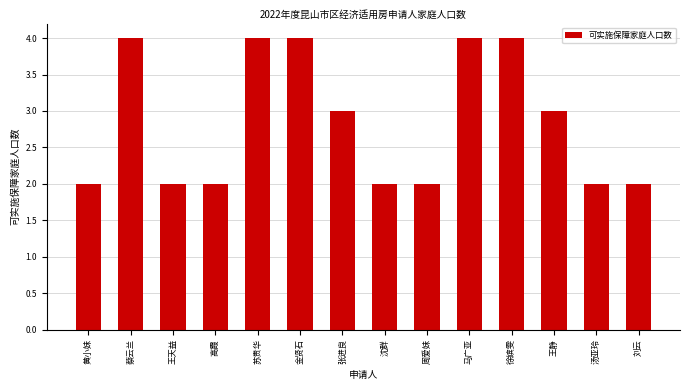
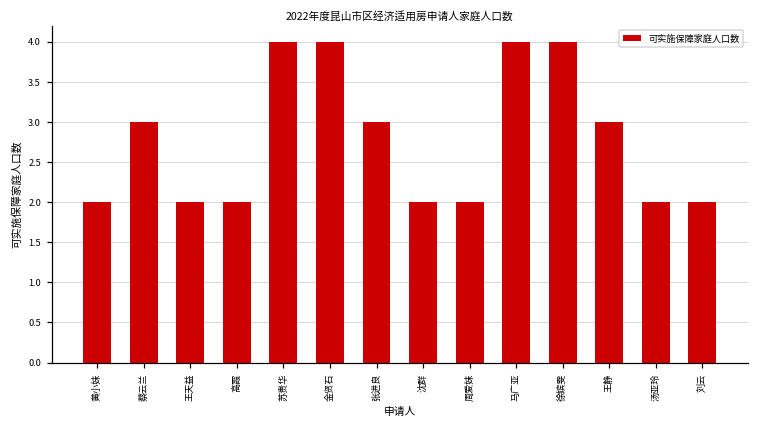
蔡云兰: 4 -> 3
